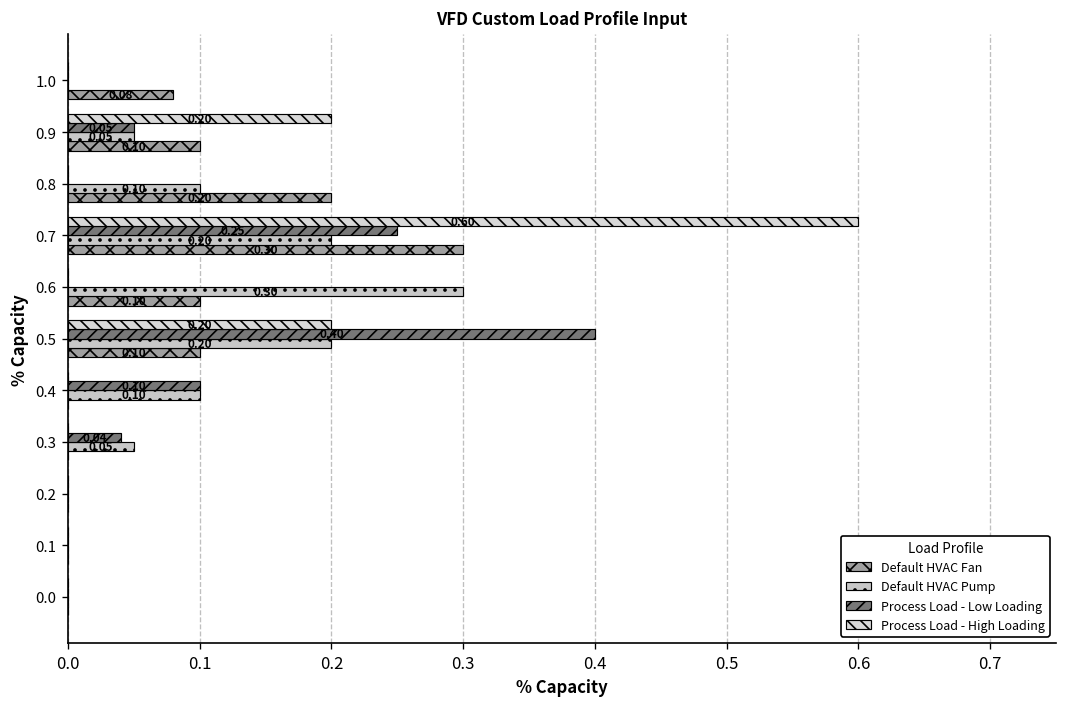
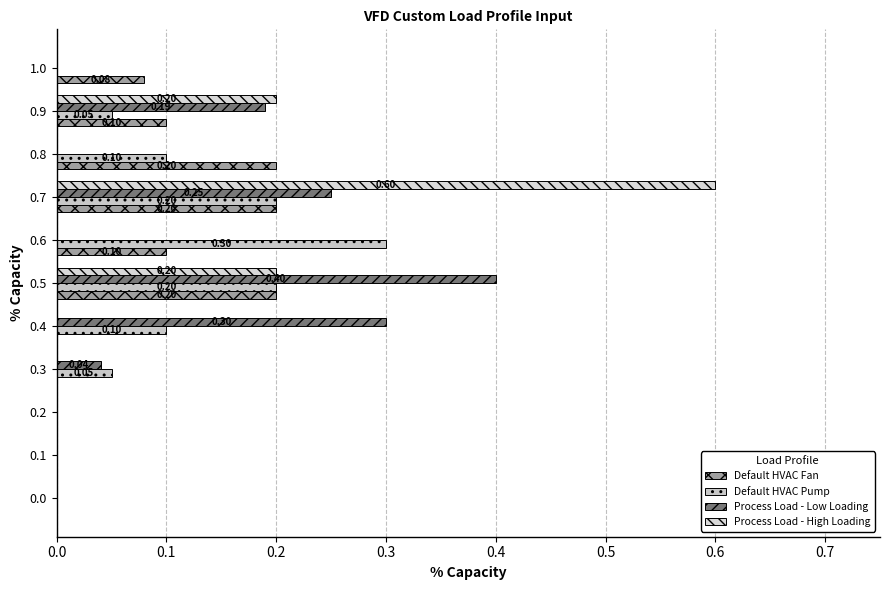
Process Load - Low Loading, 0.9: 0.05 -> 0.19
Default HVAC Fan, 0.7: 0.3 -> 0.2
Default HVAC Fan, 0.5: 0.10 -> 0.20
Process Load - Low Loading, 0.4: 0.10 -> 0.30
